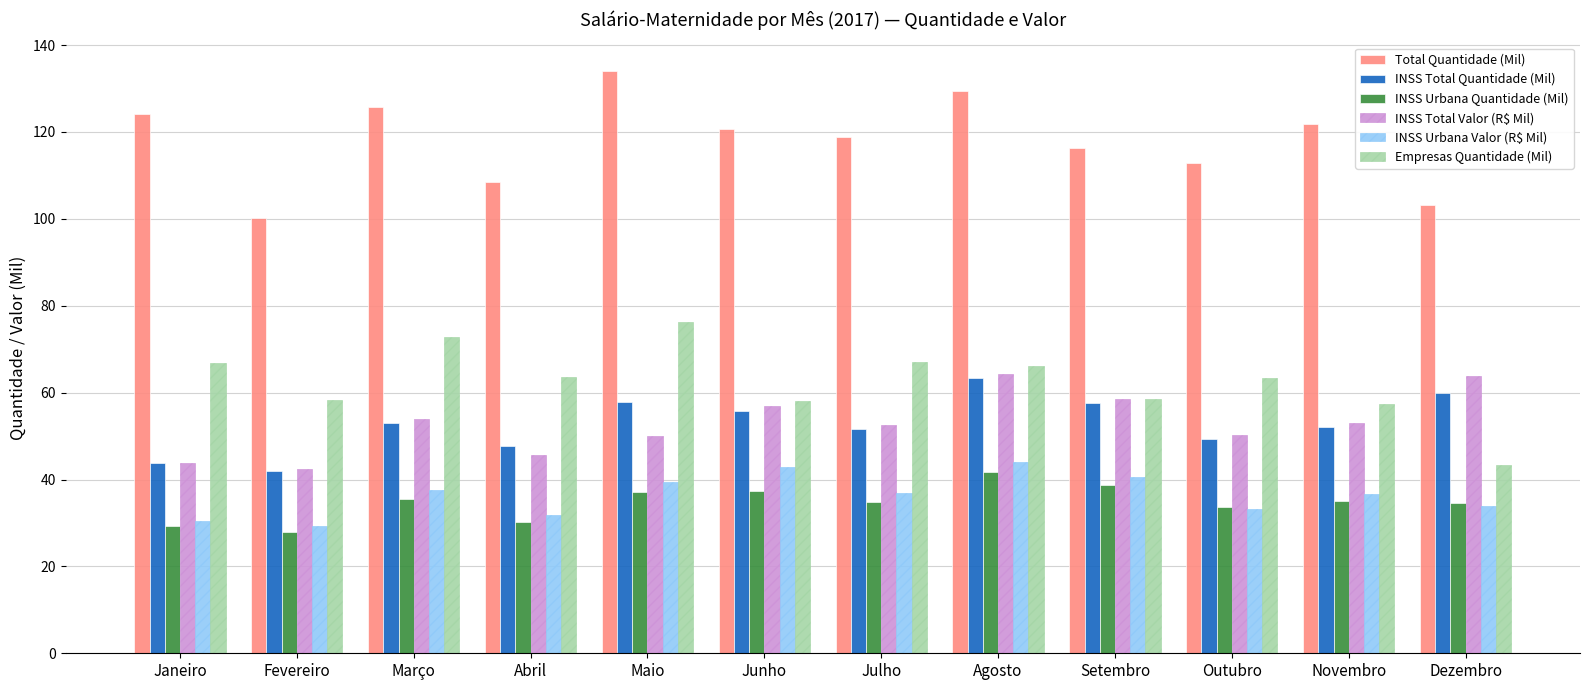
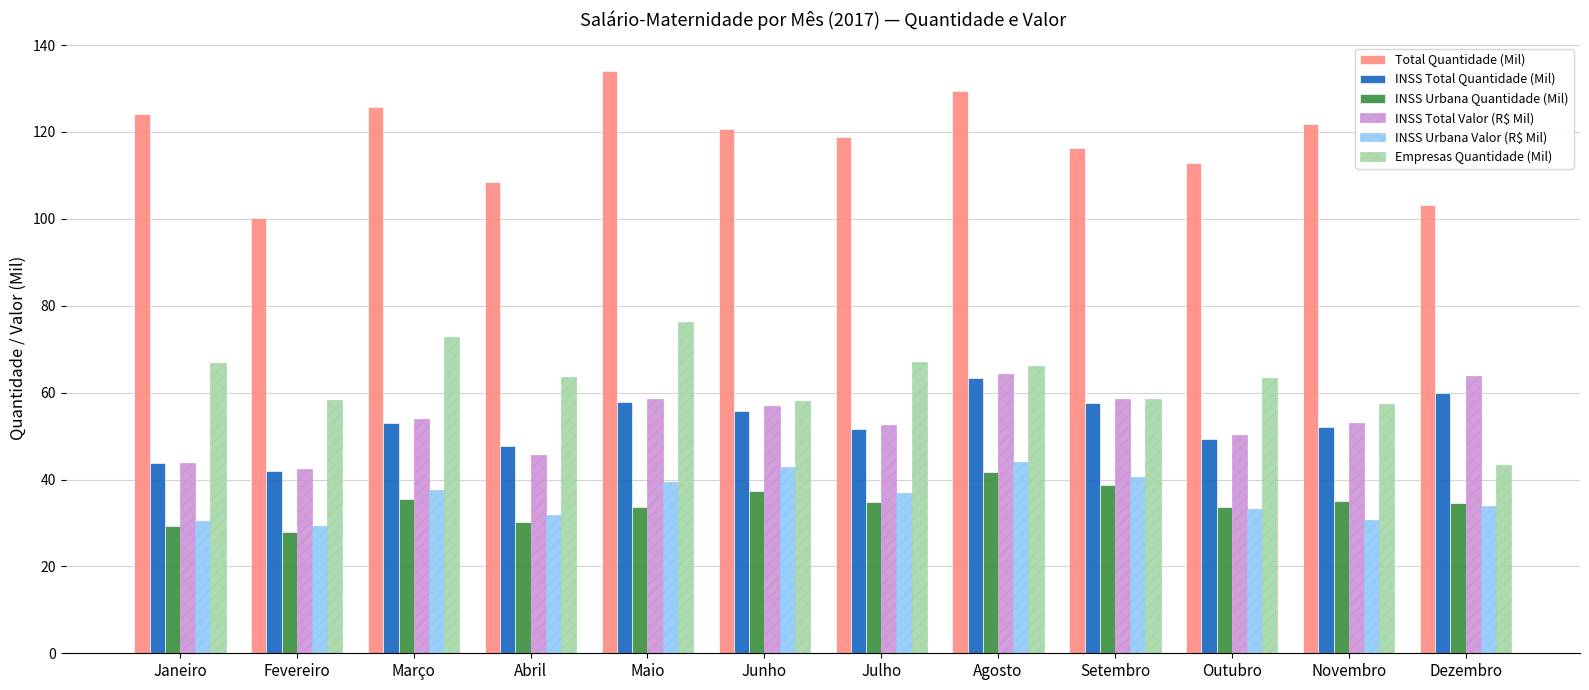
INSS Urbana Quantidade (Mil), Maio: 37 -> 34
INSS Total Valor (R$ Mil), Maio: 50 -> 59
INSS Urbana Valor (R$ Mil), Novembro: 37 -> 31
